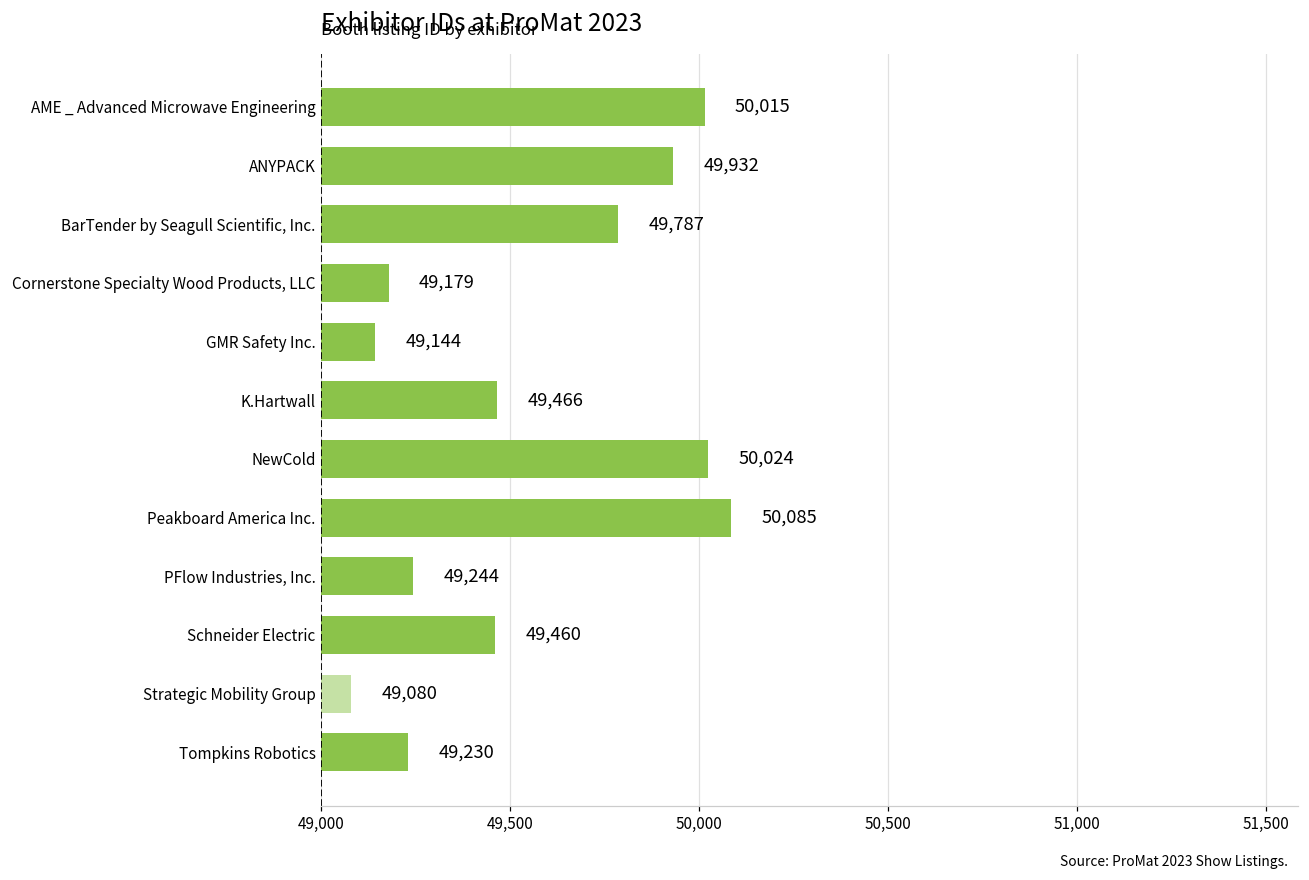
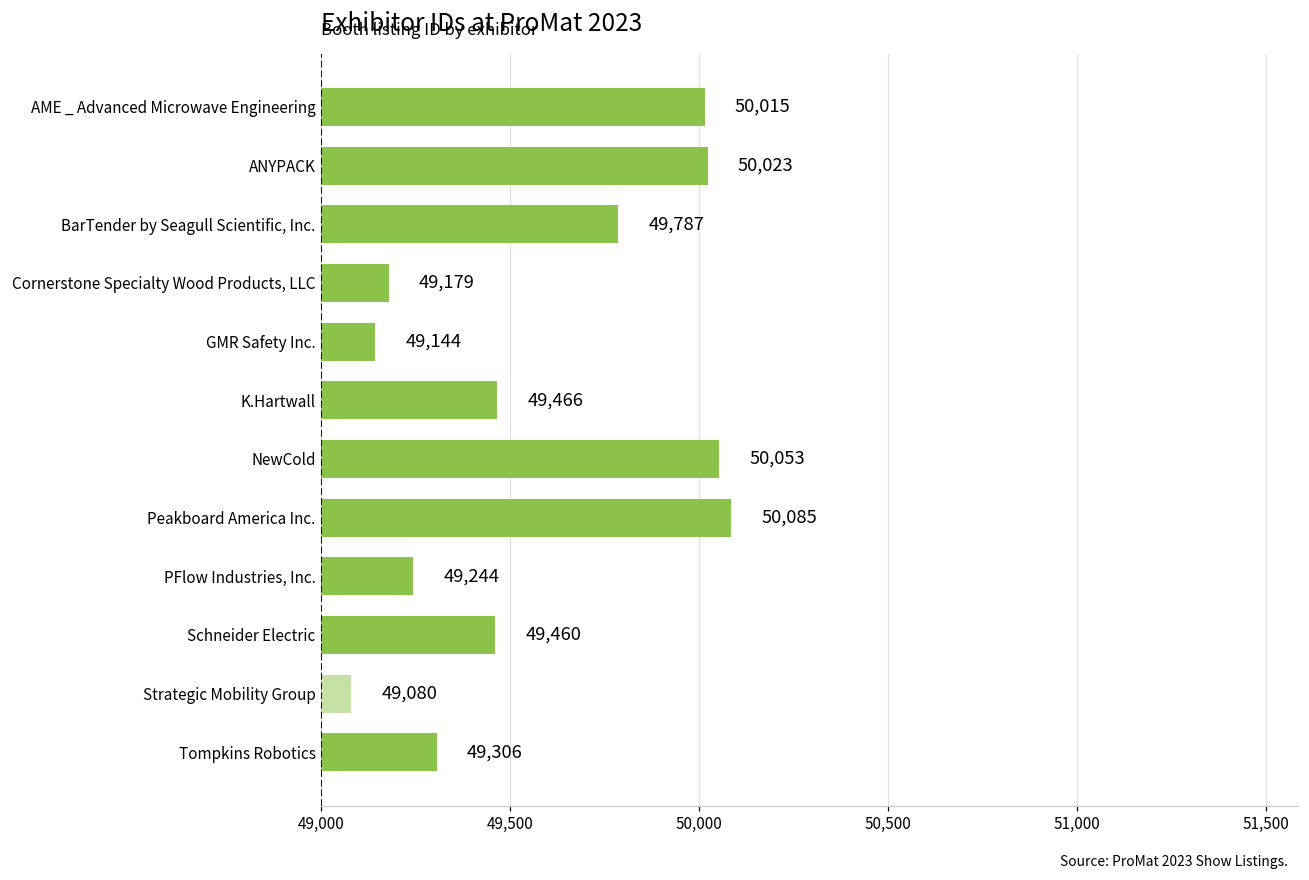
ANYPACK: 49,932 -> 50,023
NewCold: 50,024 -> 50,053
Tompkins Robotics: 49,230 -> 49,306
